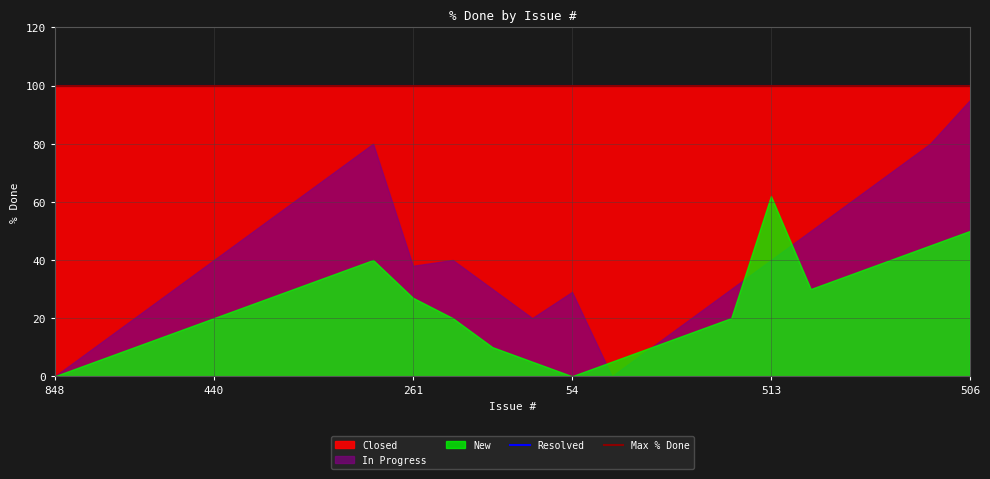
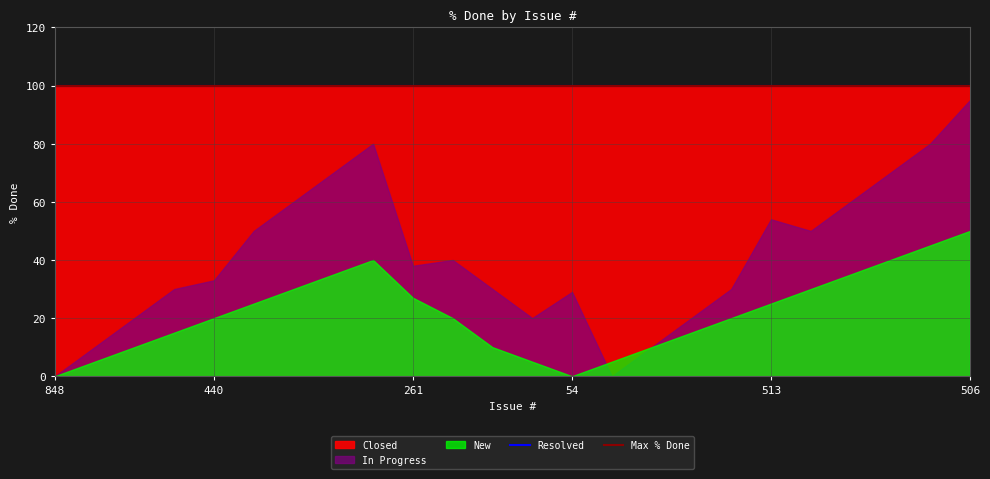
In Progress, 440: 40 -> 33
In Progress, 513: 40 -> 54
New, 513: 62 -> 25
